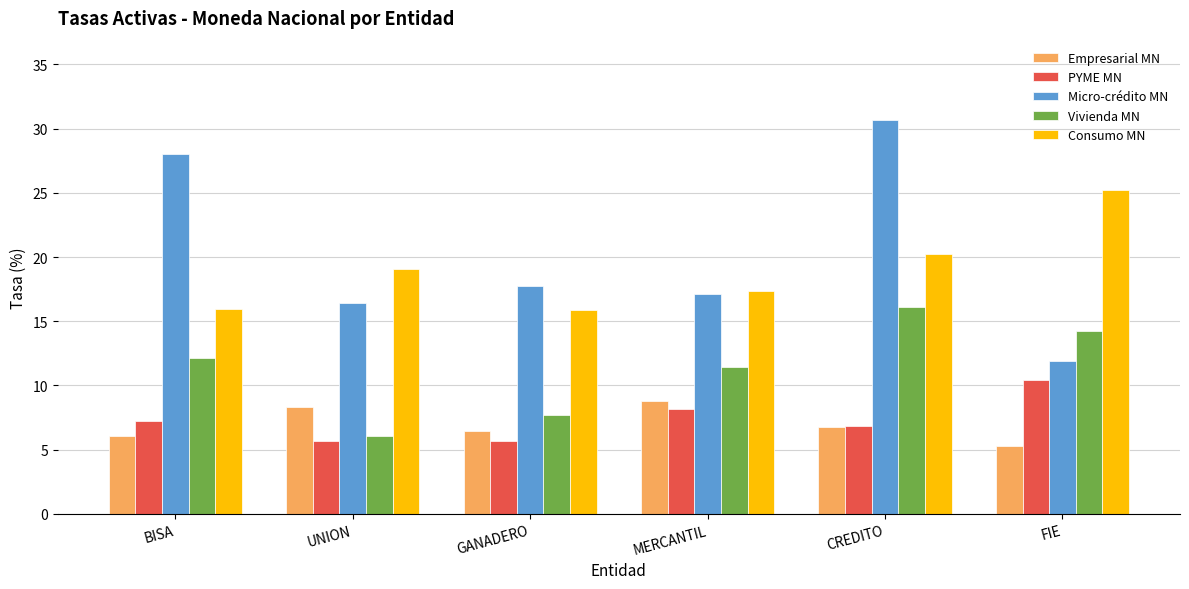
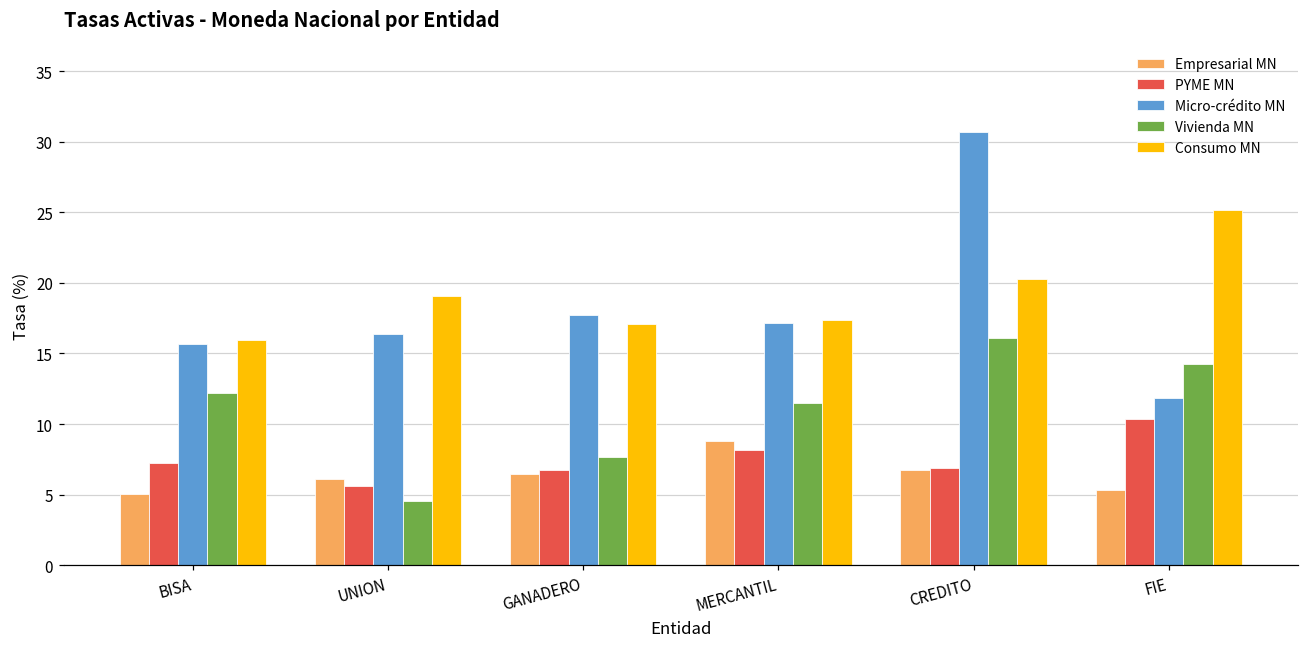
Empresarial MN, BISA: 6.1 -> 5.1
Micro-crédito MN, BISA: 28.0 -> 15.7
Empresarial MN, UNION: 8.3 -> 6.1
Vivienda MN, UNION: 6.0 -> 4.5
PYME MN, GANADERO: 5.7 -> 6.7
Consumo MN, GANADERO: 15.9 -> 17.1
